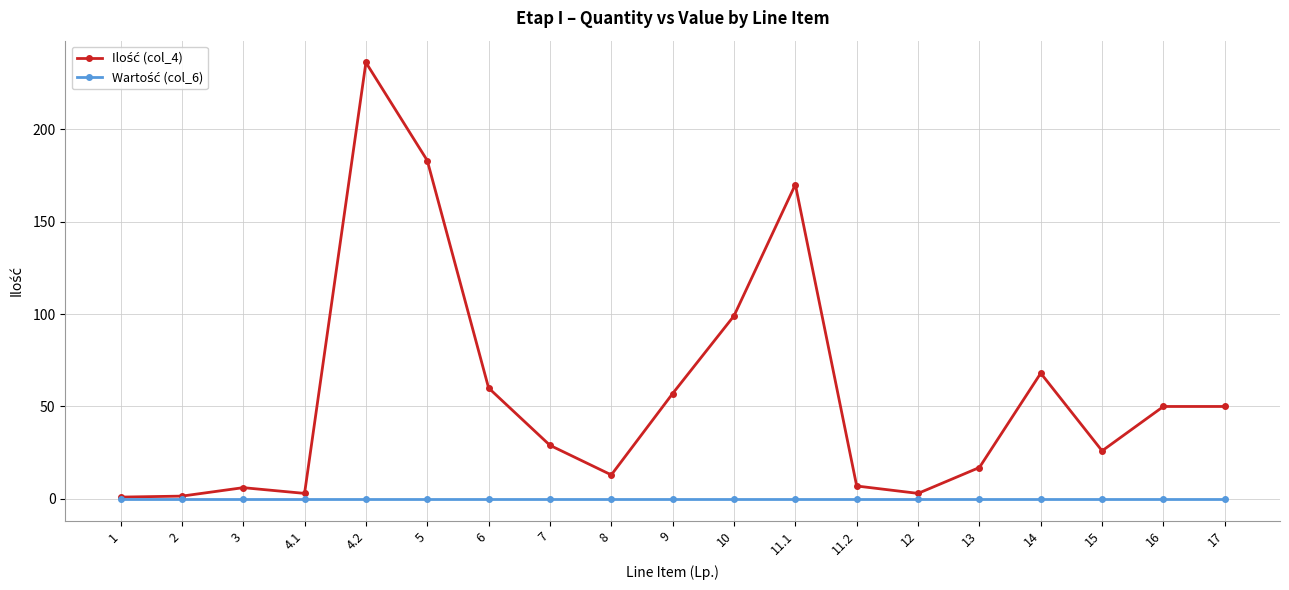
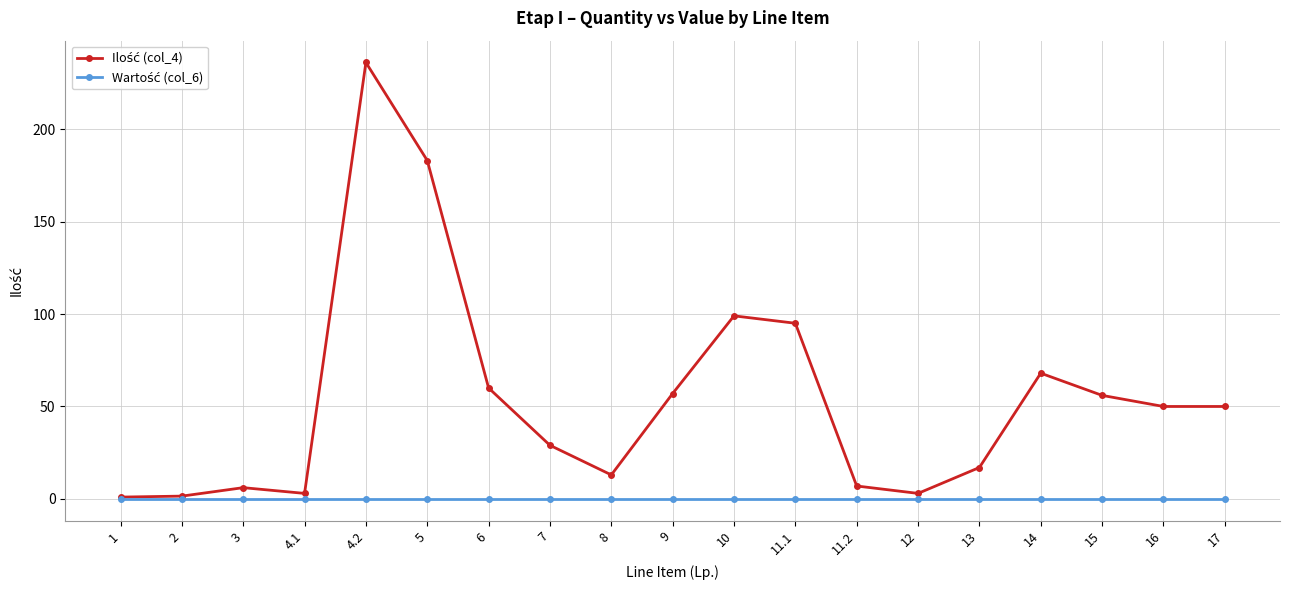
Ilość (col_4), 11.1: 170 -> 95
Ilość (col_4), 15: 26 -> 56
